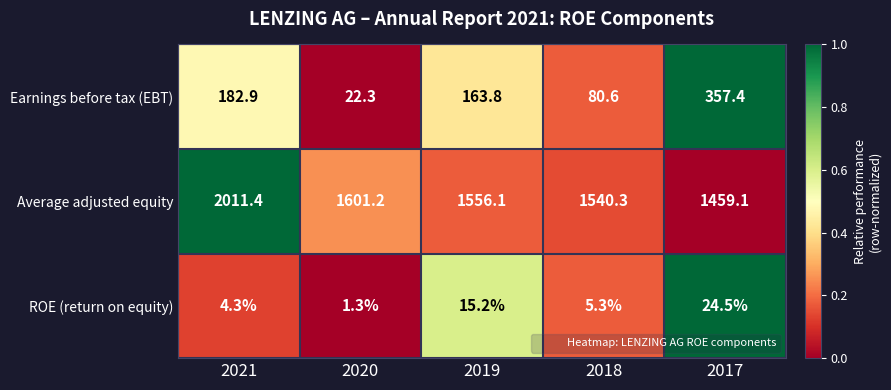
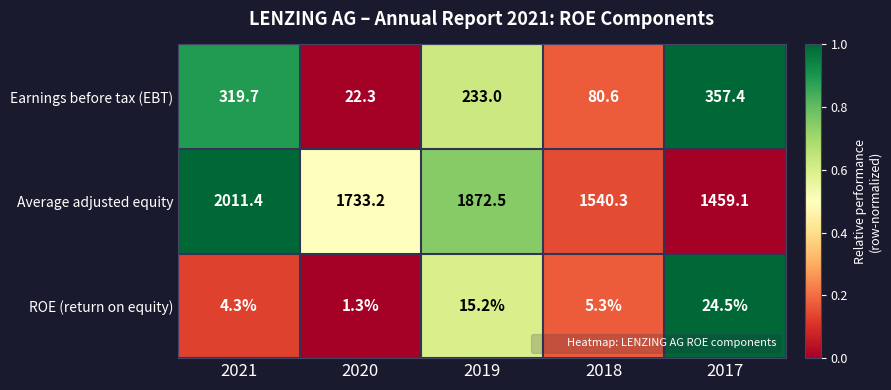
Earnings before tax (EBT), 2021: 182.9 -> 319.7
Earnings before tax (EBT), 2019: 163.8 -> 233.0
Average adjusted equity, 2020: 1601.2 -> 1733.2
Average adjusted equity, 2019: 1556.1 -> 1872.5
